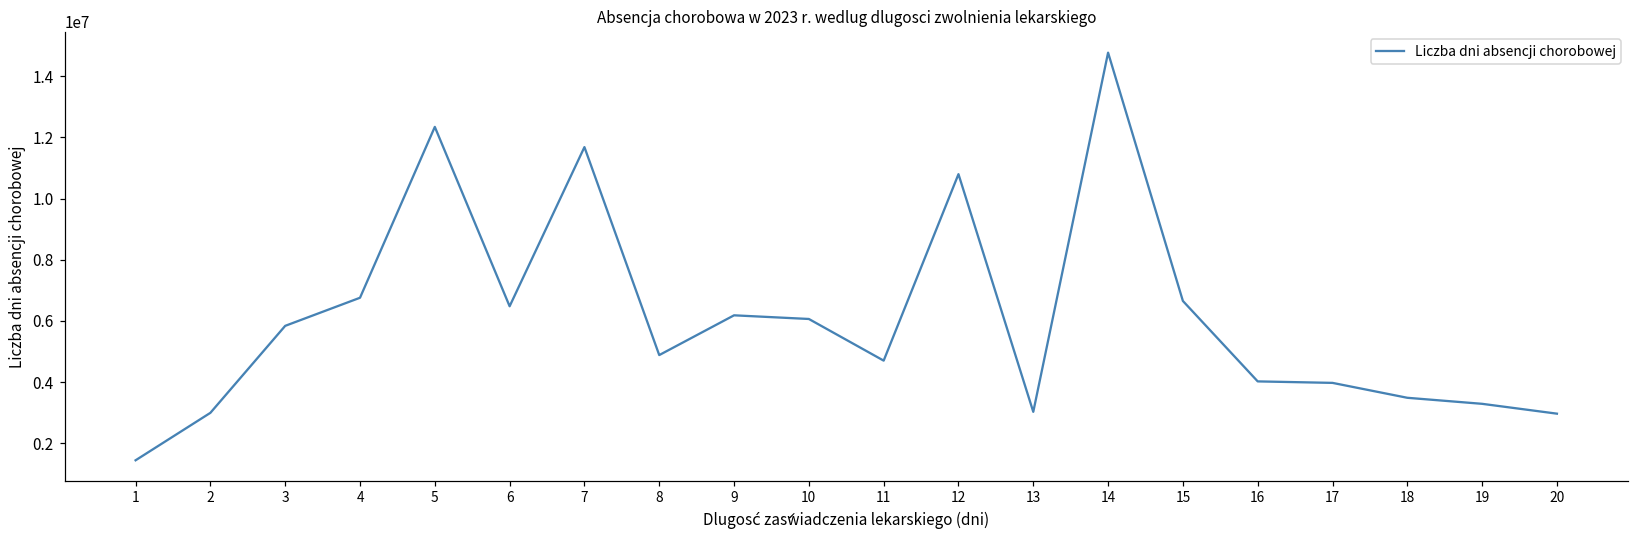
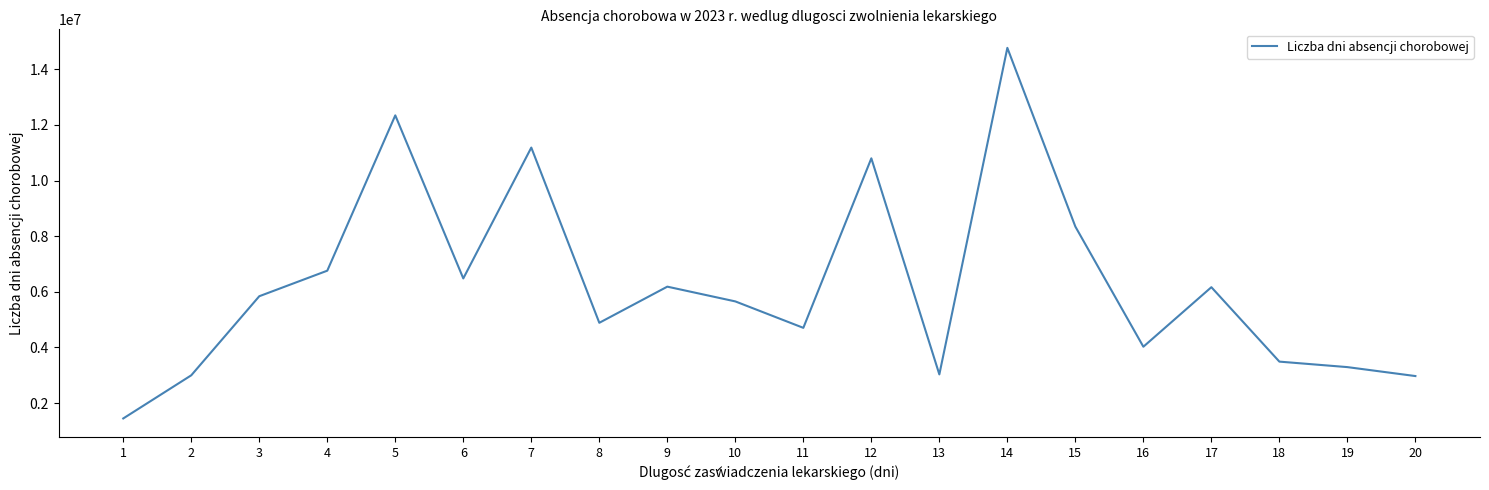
7: 11700000 -> 11200000
10: 6100000 -> 5700000
15: 6700000 -> 8300000
17: 4000000 -> 6200000
